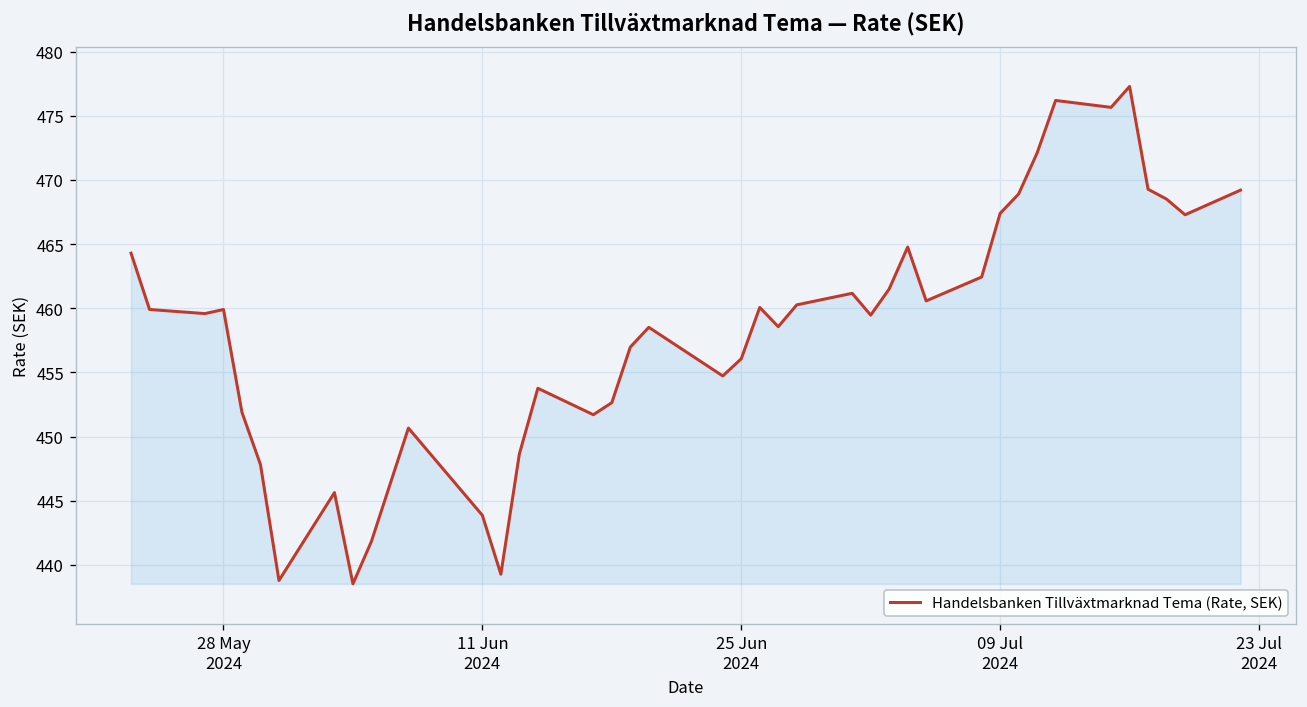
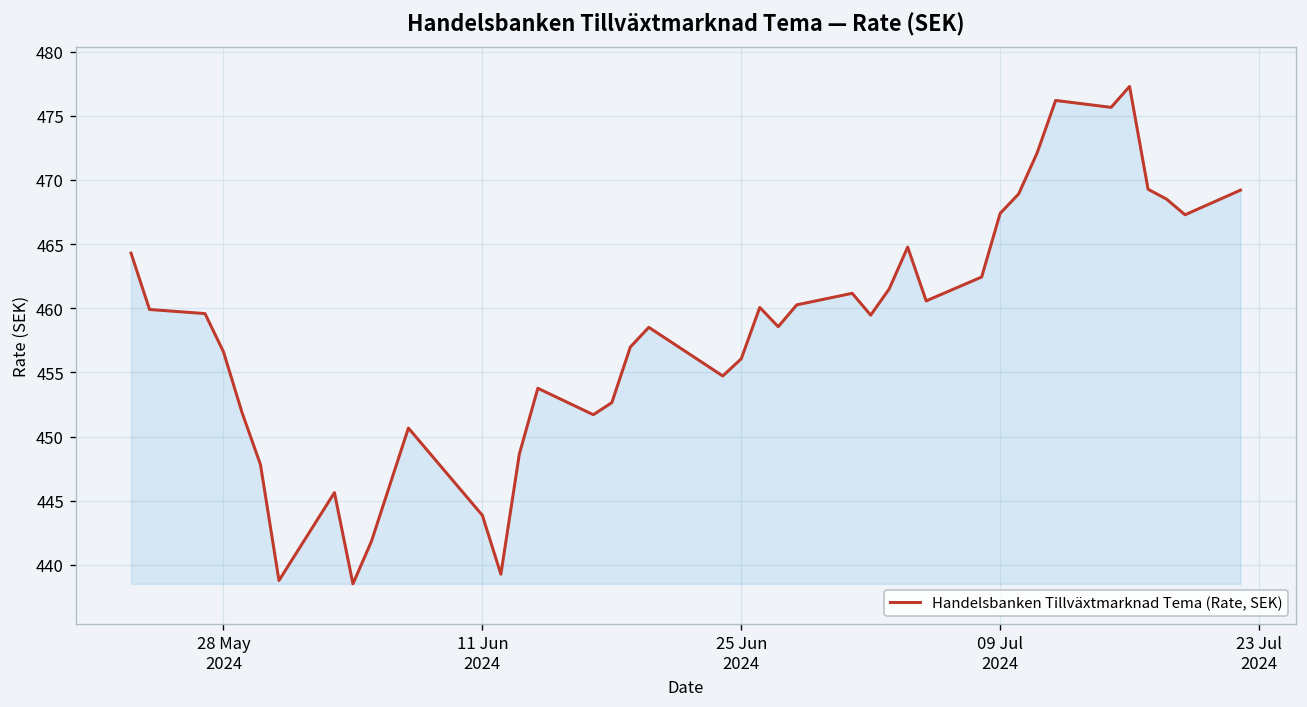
28 May 2024: 459.9 -> 456.6
